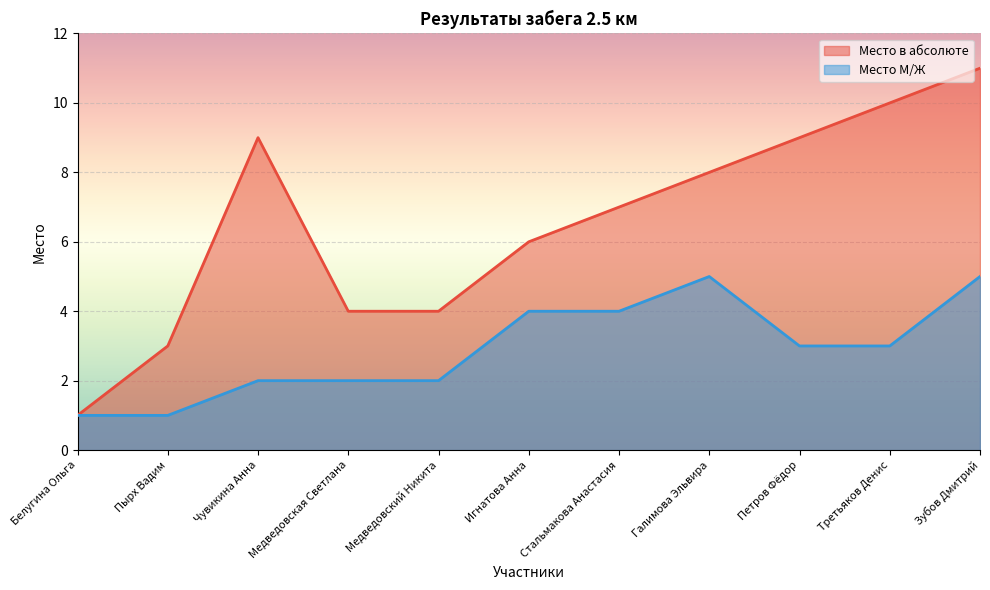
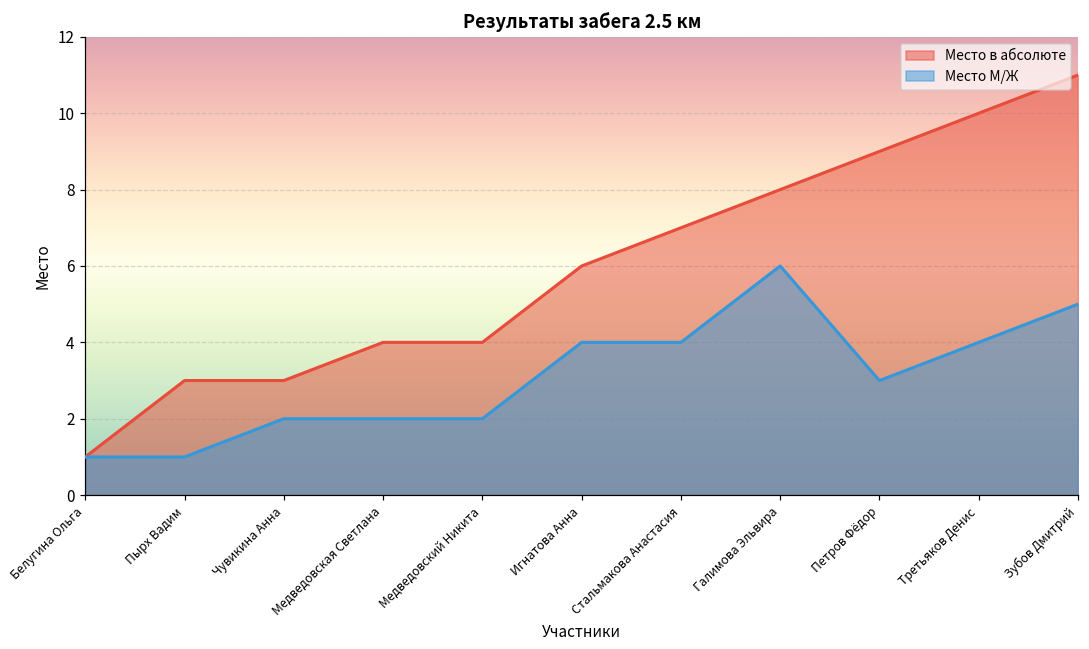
Место в абсолюте, Чувикина Анна: 9 -> 3
Место М/Ж, Галимова Эльвира: 5 -> 6
Место М/Ж, Третьяков Денис: 3 -> 4
